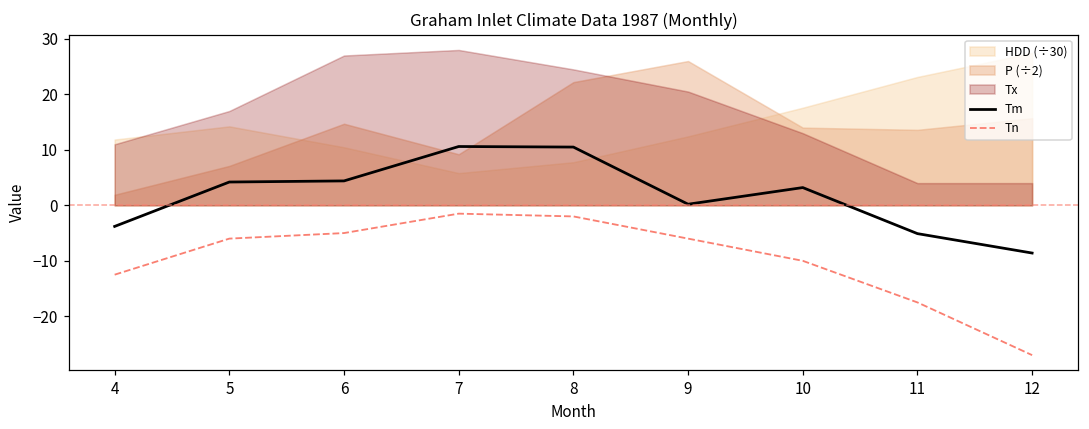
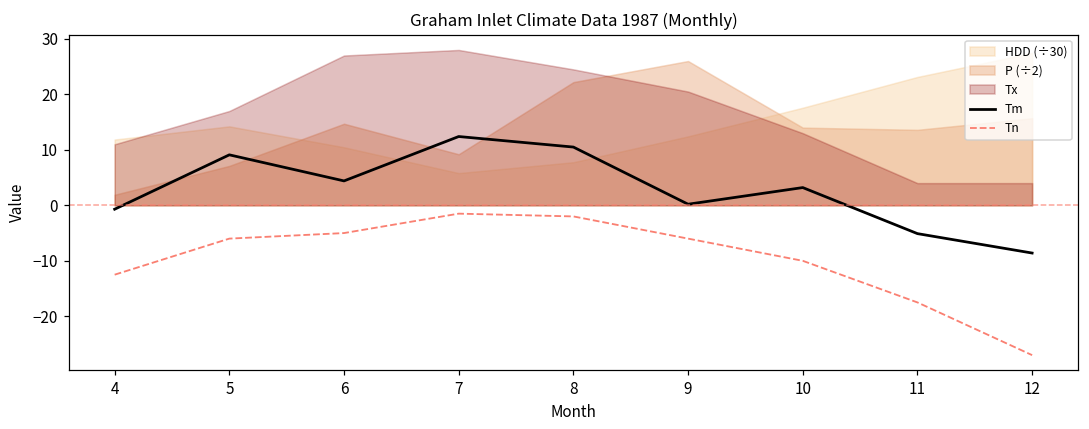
Tm, 4: -4 -> -1
Tm, 5: 4 -> 9
Tm, 7: 11 -> 12
